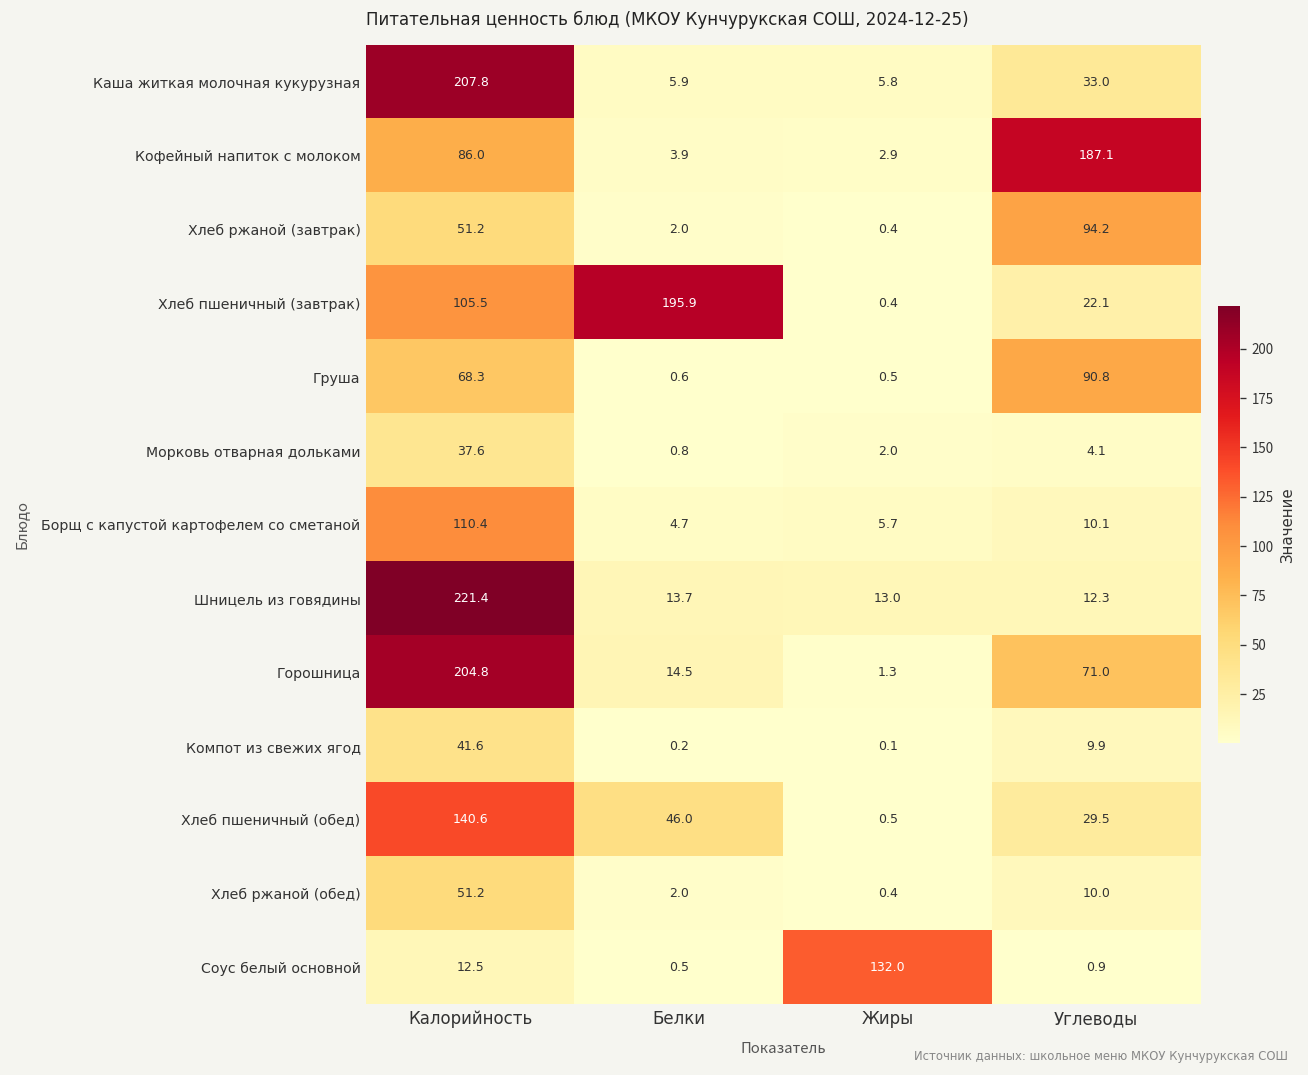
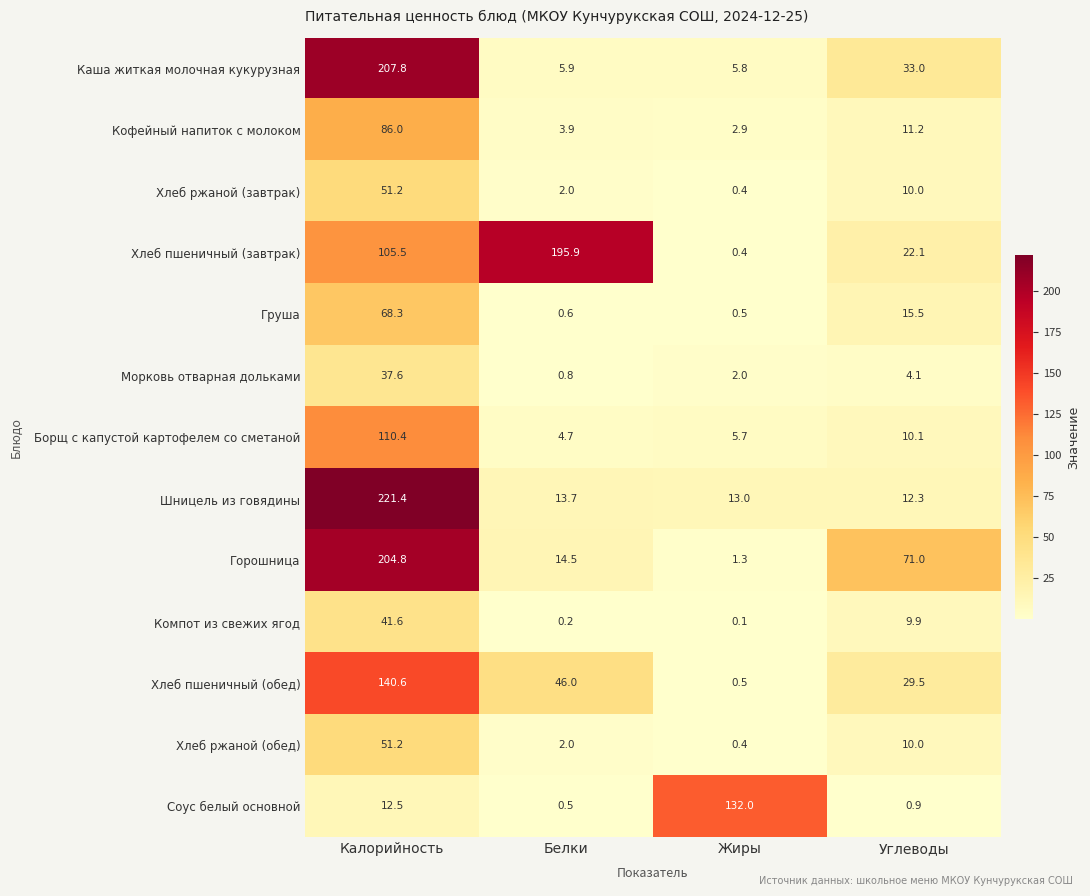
Кофейный напиток с молоком, Углеводы: 187.1 -> 11.2
Хлеб ржаной (завтрак), Углеводы: 94.2 -> 10.0
Груша, Углеводы: 90.8 -> 15.5
